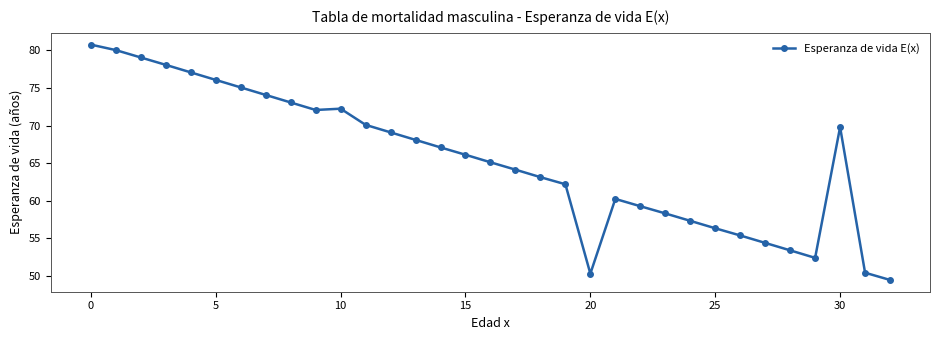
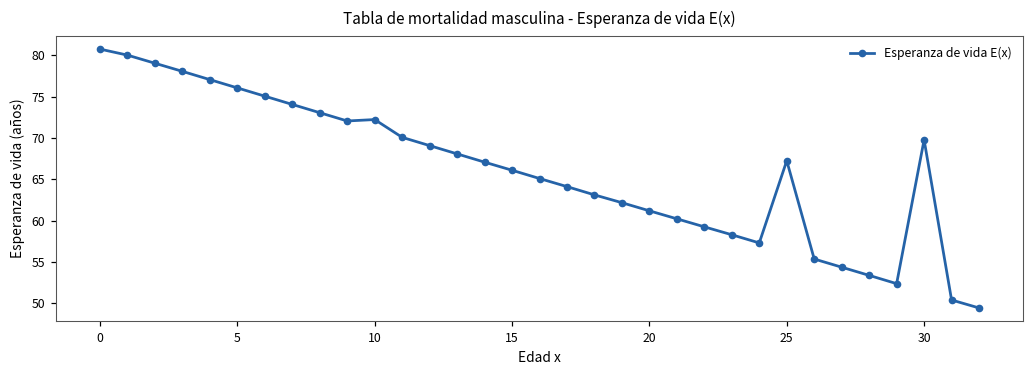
20: 50 -> 61
25: 56 -> 67
